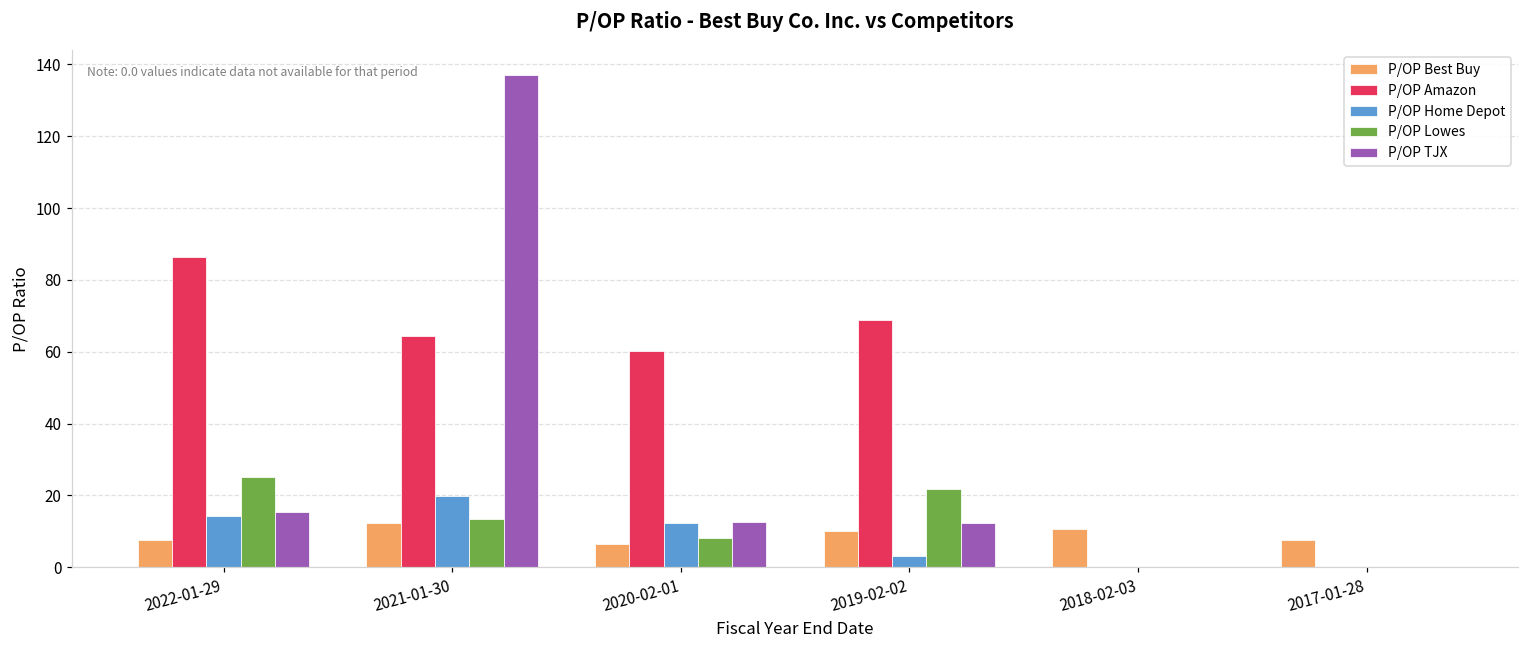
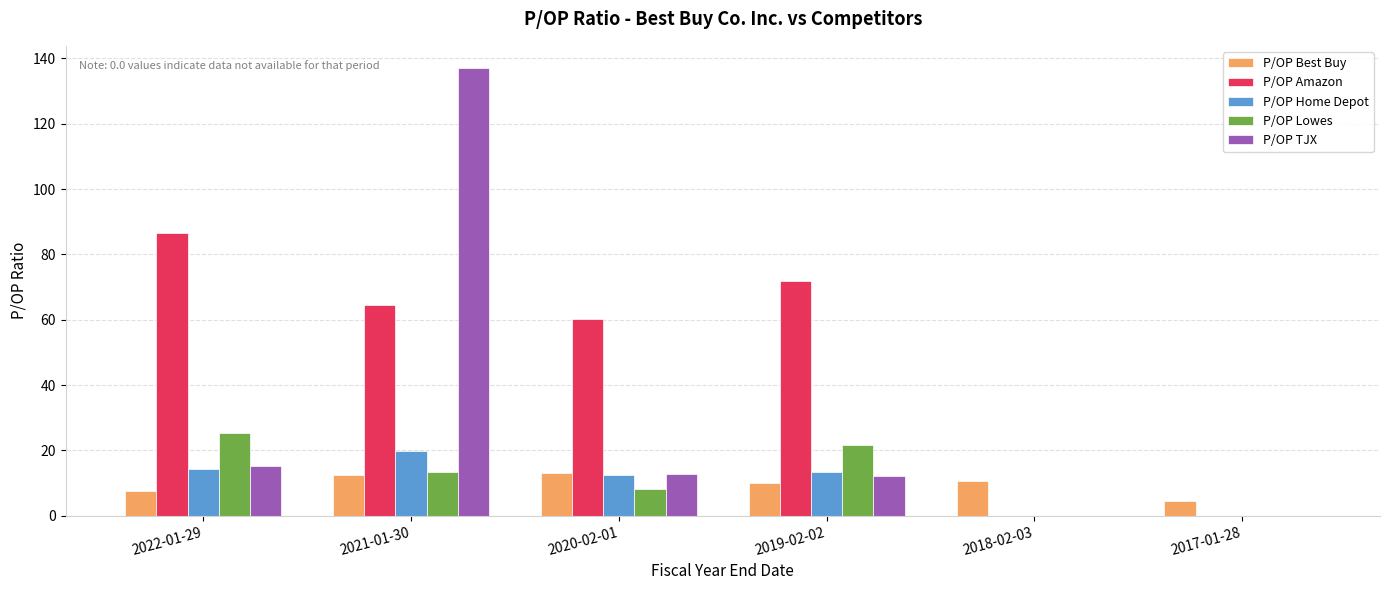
P/OP Best Buy, 2020-02-01: 6 -> 13
P/OP Amazon, 2019-02-02: 69 -> 72
P/OP Home Depot, 2019-02-02: 3 -> 14
P/OP Best Buy, 2017-01-28: 7 -> 4
